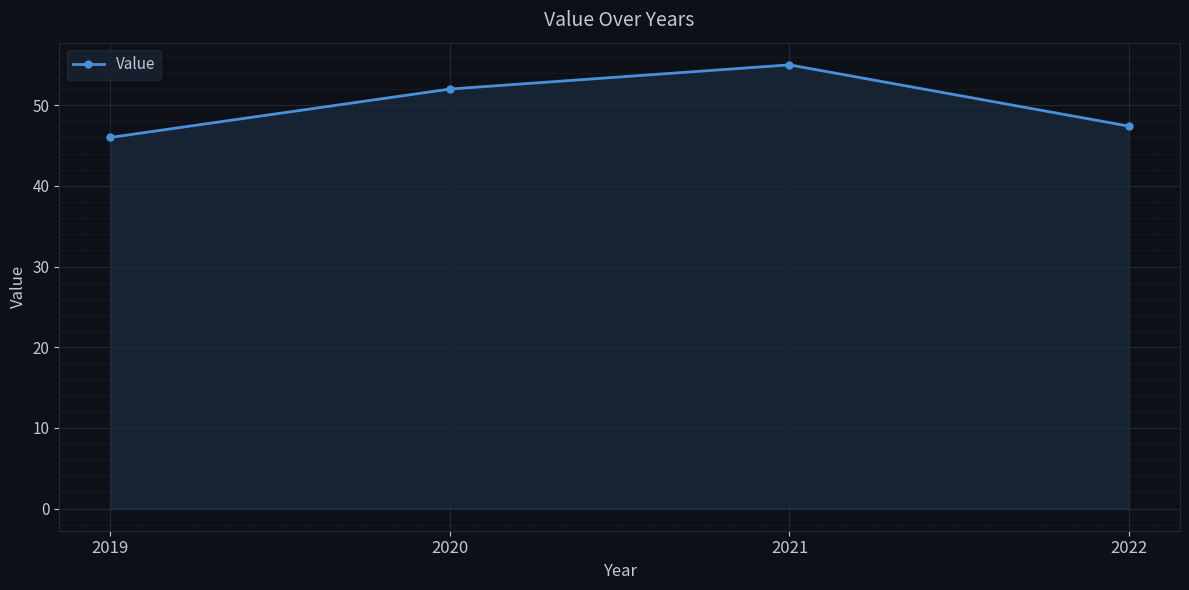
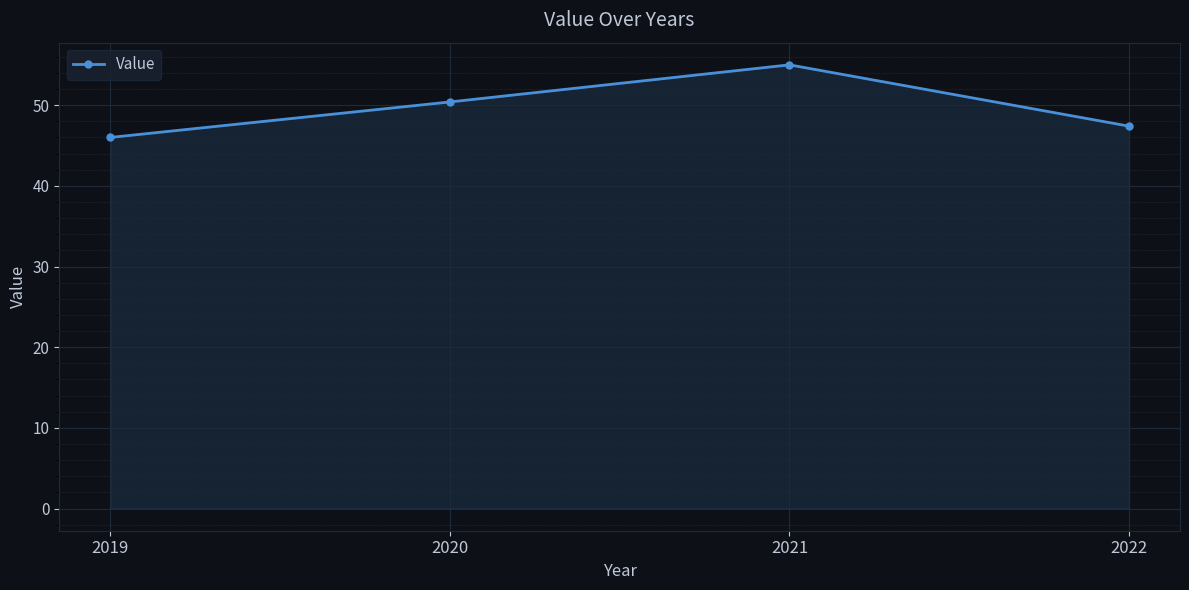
2020: 52 -> 50
